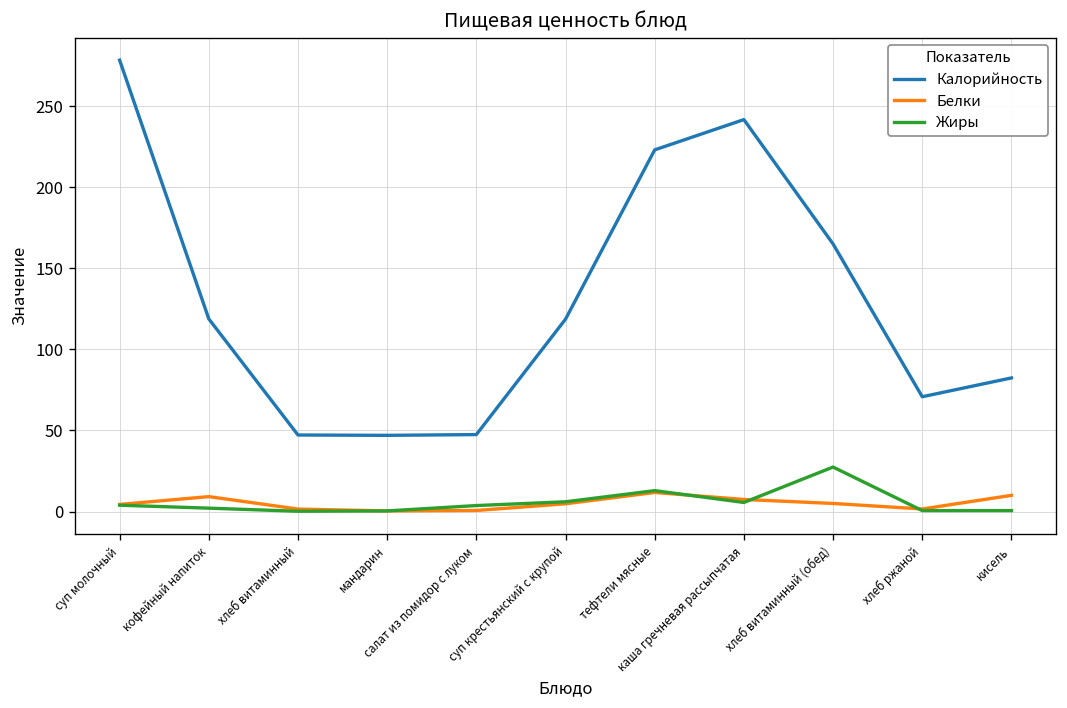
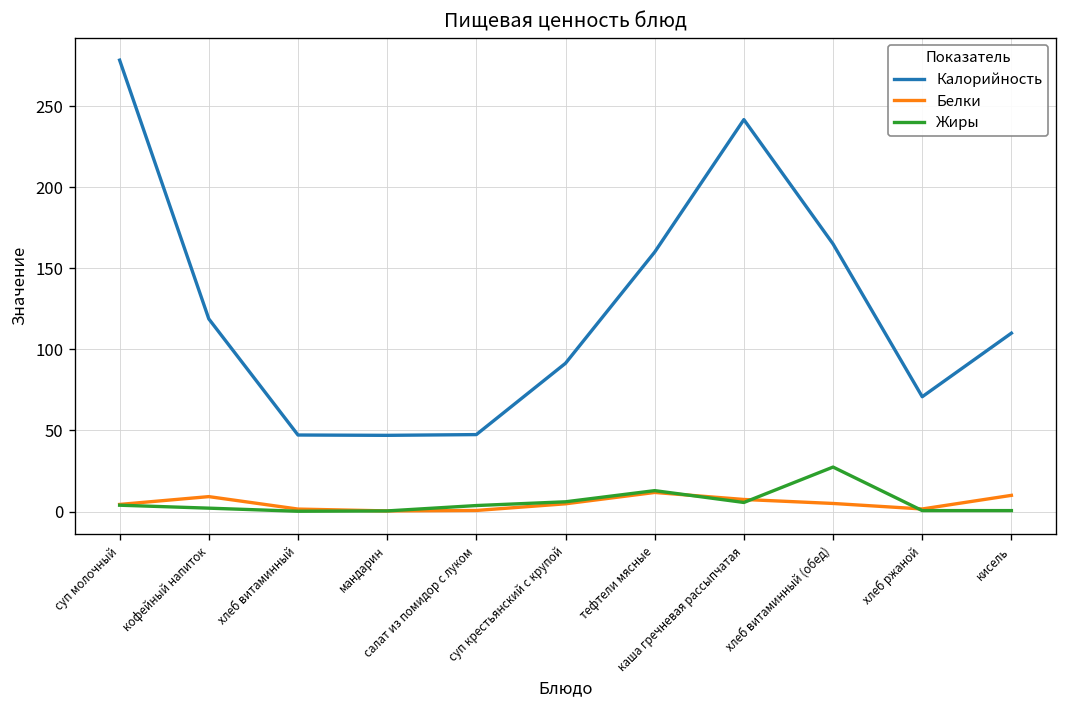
Калорийность, суп крестьянский с крупой: 119 -> 91
Калорийность, тефтели мясные: 223 -> 160
Калорийность, кисель: 82 -> 110
